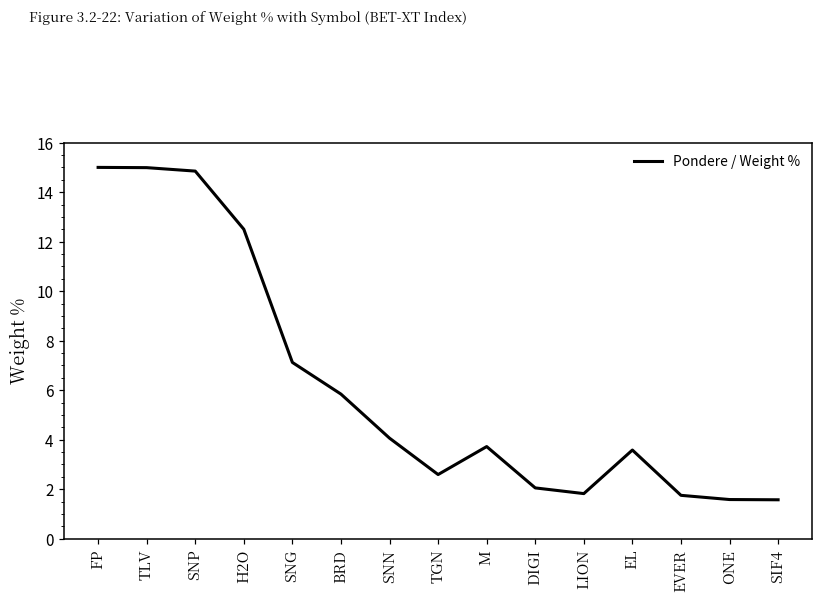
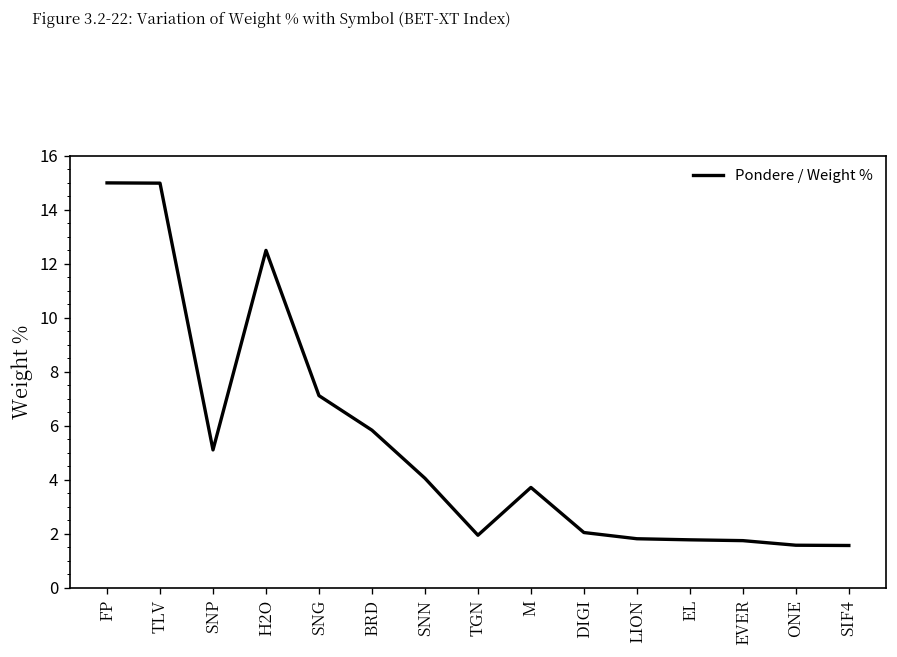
SNP: 14.9 -> 5.1
TGN: 2.6 -> 2.0
EL: 3.6 -> 1.8
